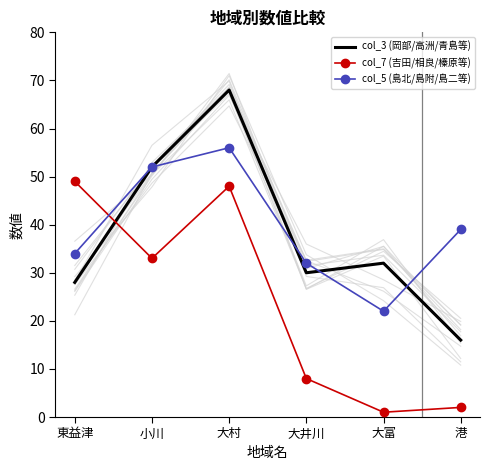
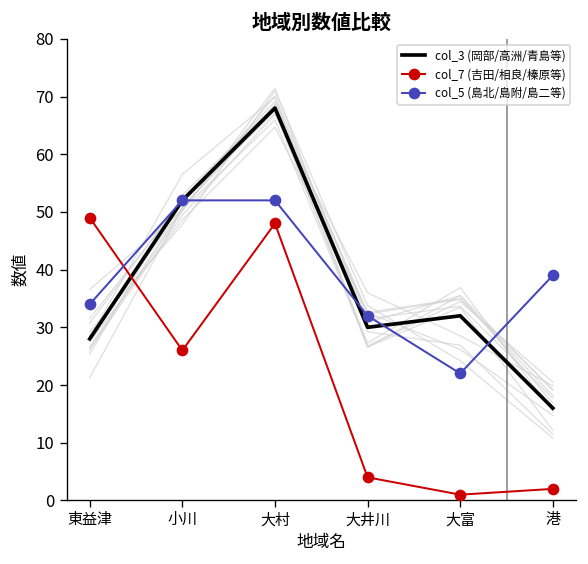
col_7 (吉田/相良/榛原等), 小川: 33 -> 26
col_5 (島北/島附/島二等), 大村: 56 -> 52
col_7 (吉田/相良/榛原等), 大井川: 8 -> 4
